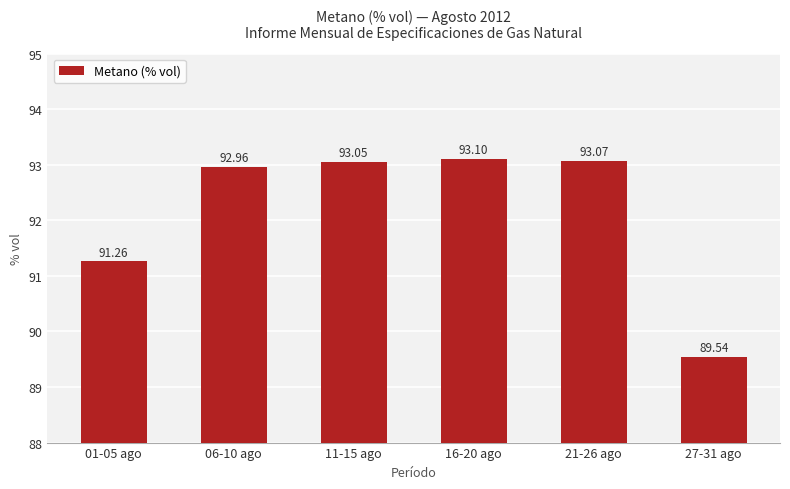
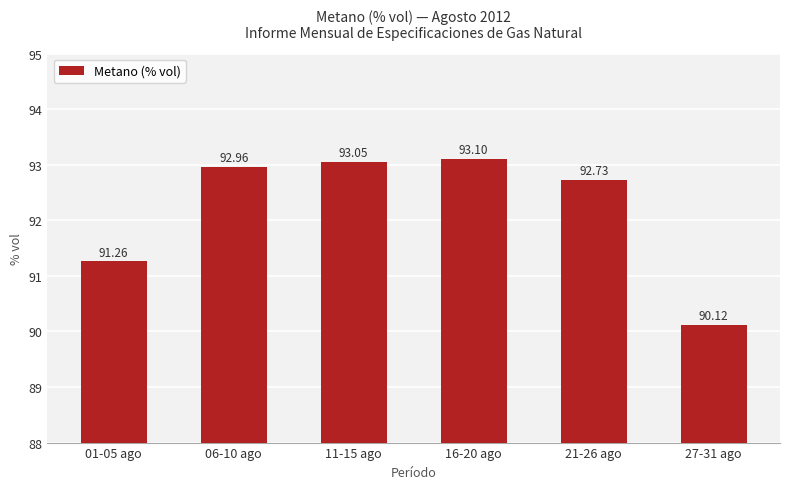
21-26 ago: 93.07 -> 92.73
27-31 ago: 89.54 -> 90.12
